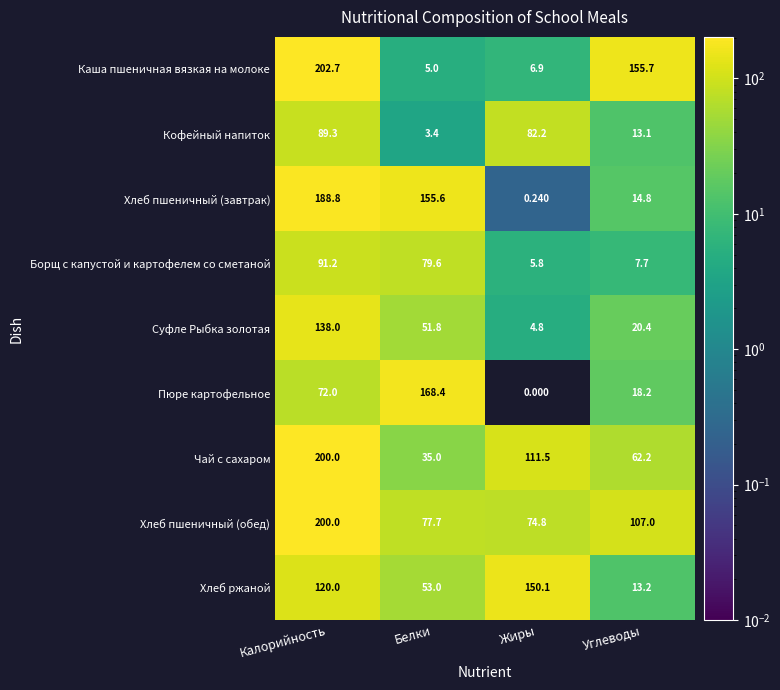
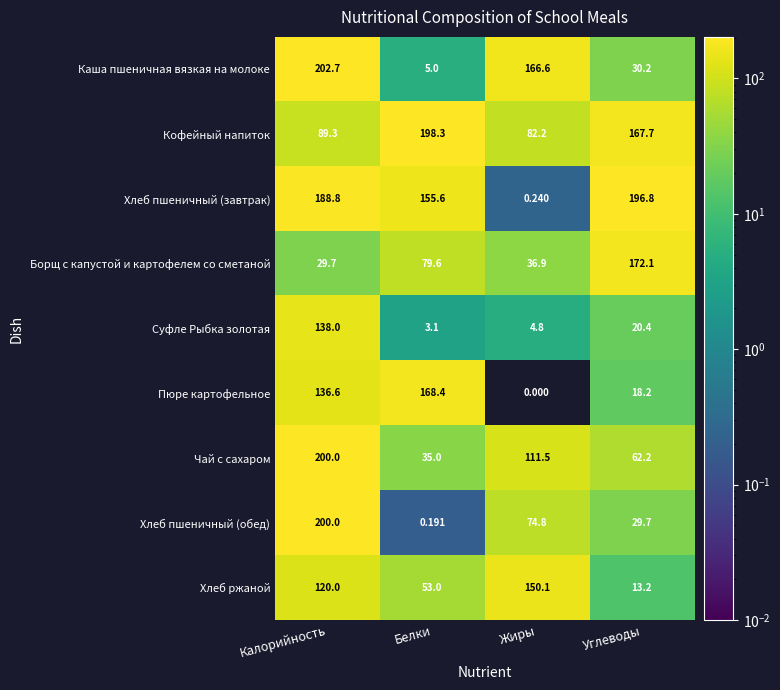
Каша пшеничная вязкая на молоке, Жиры: 6.9 -> 166.6
Каша пшеничная вязкая на молоке, Углеводы: 155.7 -> 30.2
Кофейный напиток, Белки: 3.4 -> 198.3
Кофейный напиток, Углеводы: 13.1 -> 167.7
Хлеб пшеничный (завтрак), Углеводы: 14.8 -> 196.8
Борщ с капустой и картофелем со сметаной, Калорийность: 91.2 -> 29.7
Борщ с капустой и картофелем со сметаной, Жиры: 5.8 -> 36.9
Борщ с капустой и картофелем со сметаной, Углеводы: 7.7 -> 172.1
Суфле Рыбка золотая, Белки: 51.8 -> 3.1
Пюре картофельное, Калорийность: 72.0 -> 136.6
Хлеб пшеничный (обед), Белки: 77.7 -> 0.191
Хлеб пшеничный (обед), Углеводы: 107.0 -> 29.7
